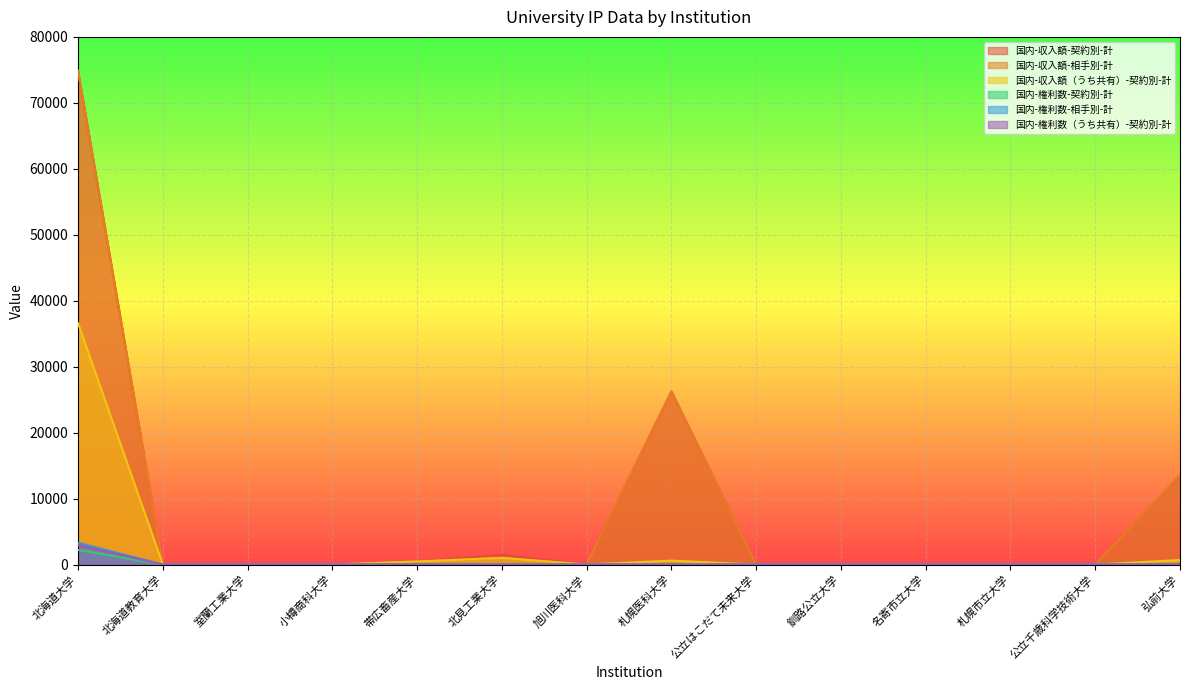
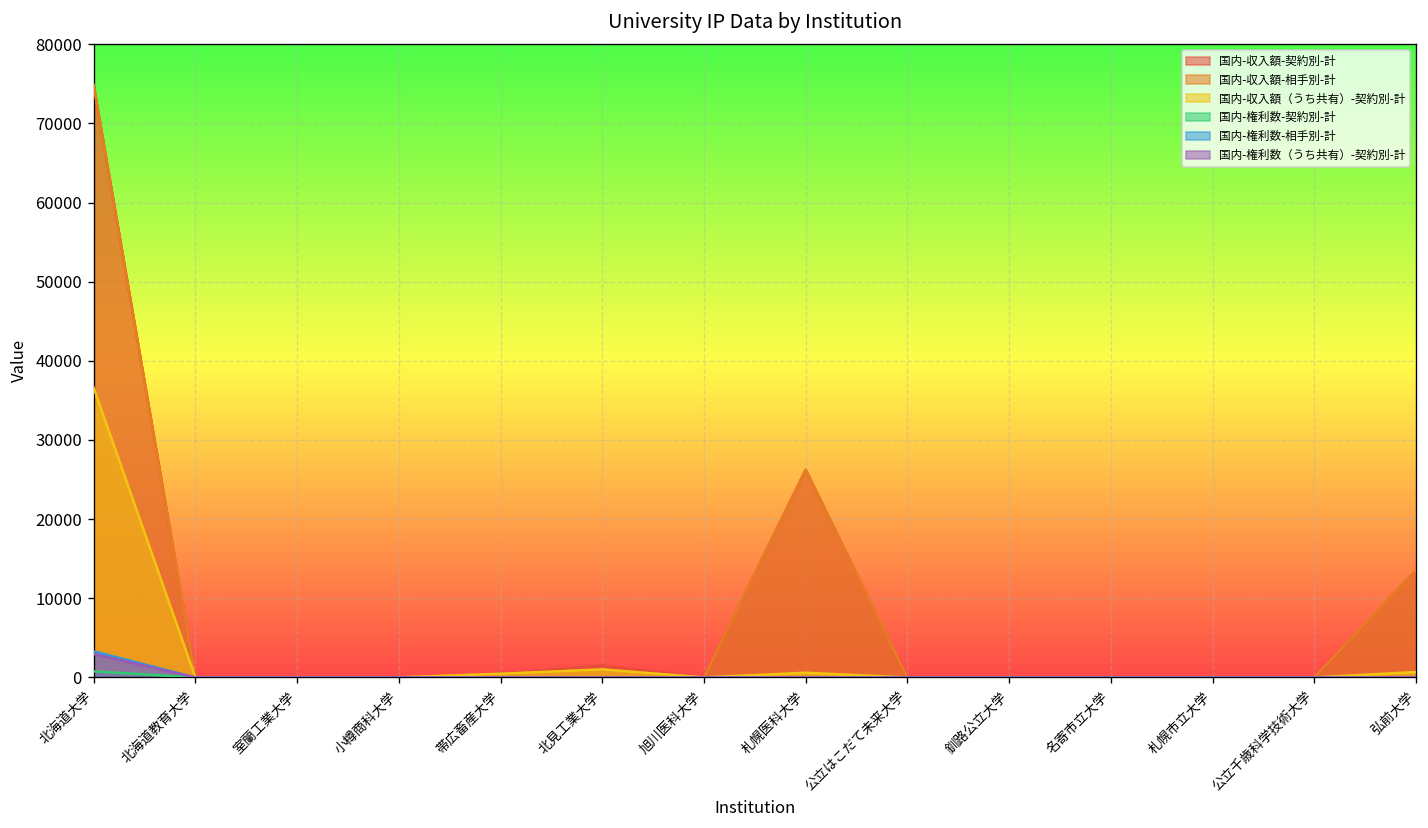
国内-権利数-契約別-計, 北海道大学: 2000 -> 1000
